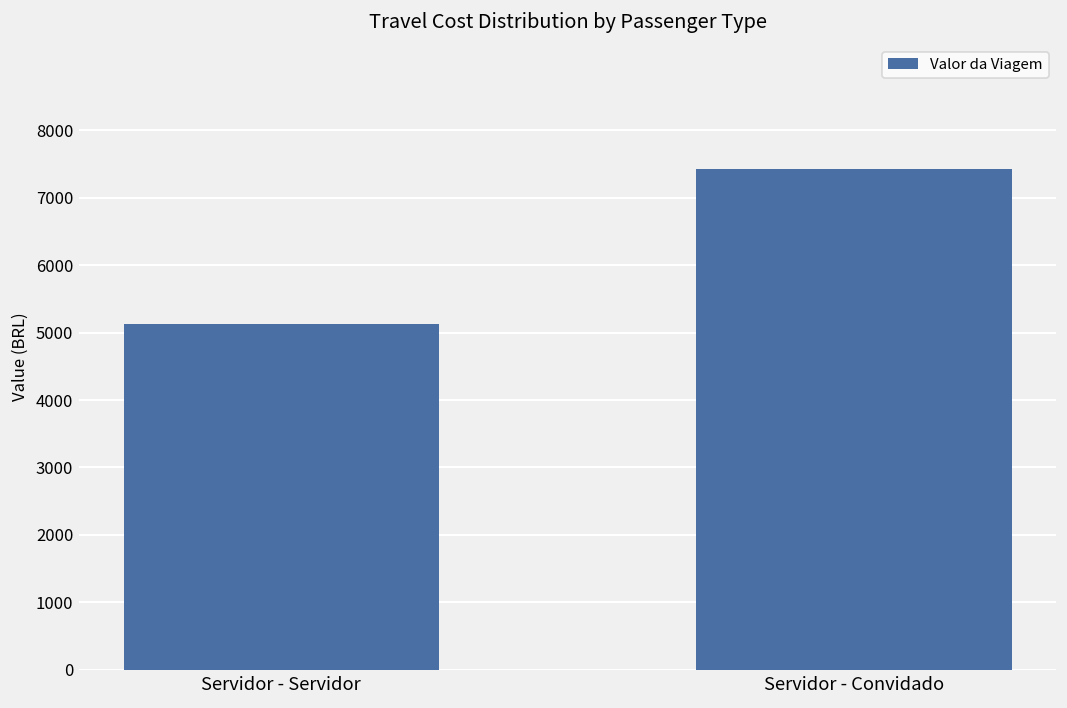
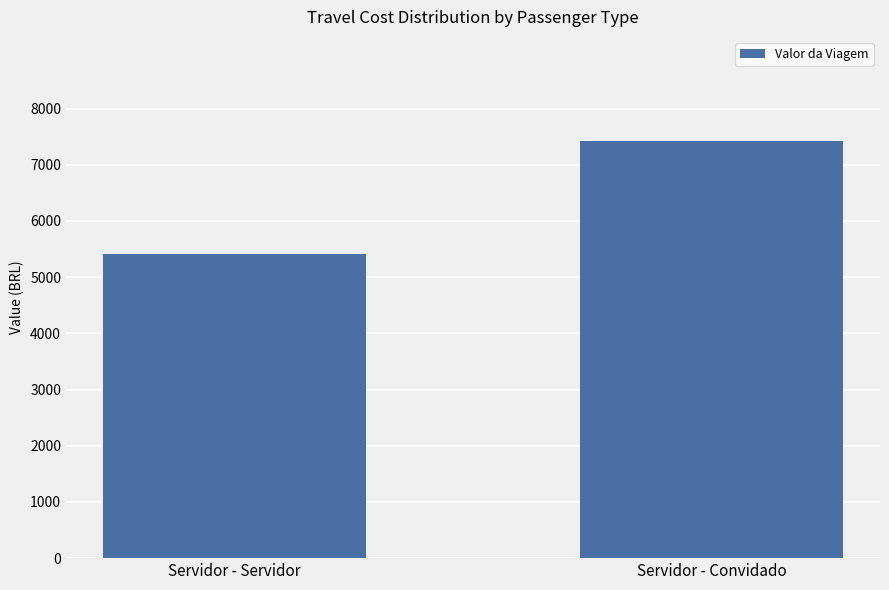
Servidor - Servidor: 5100 -> 5400
